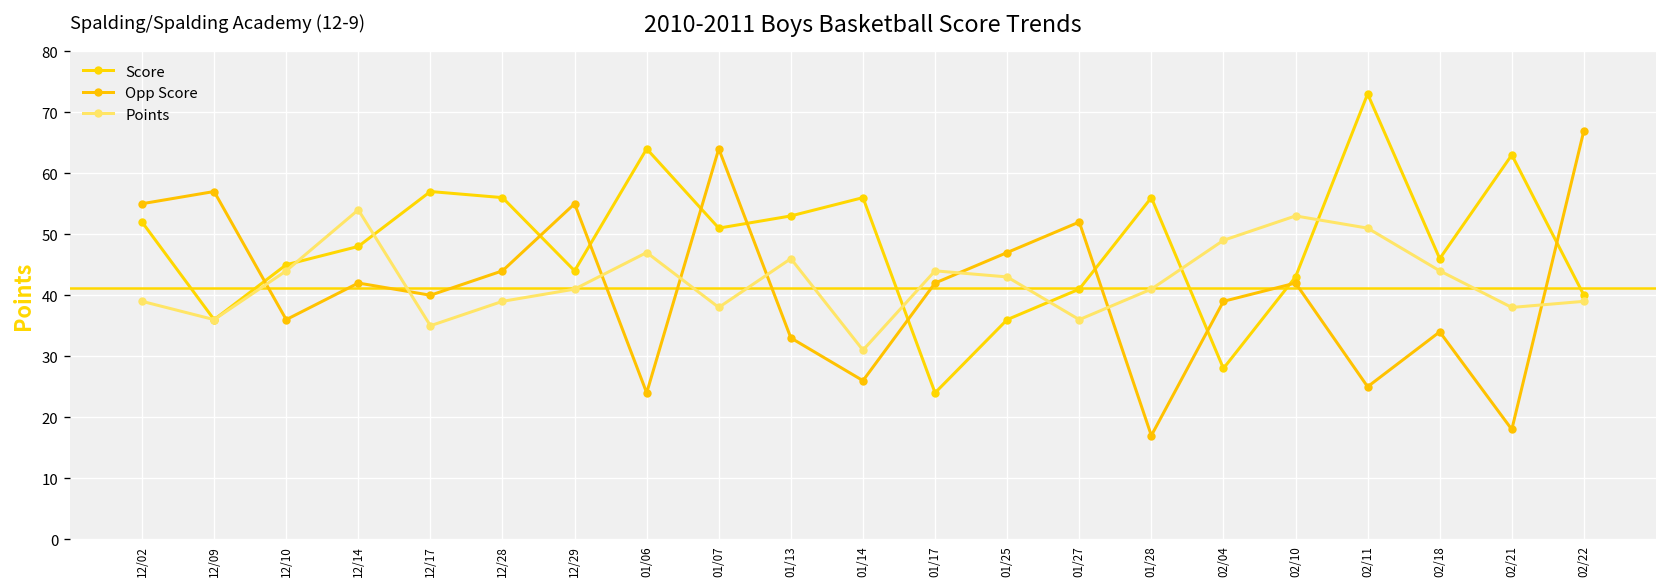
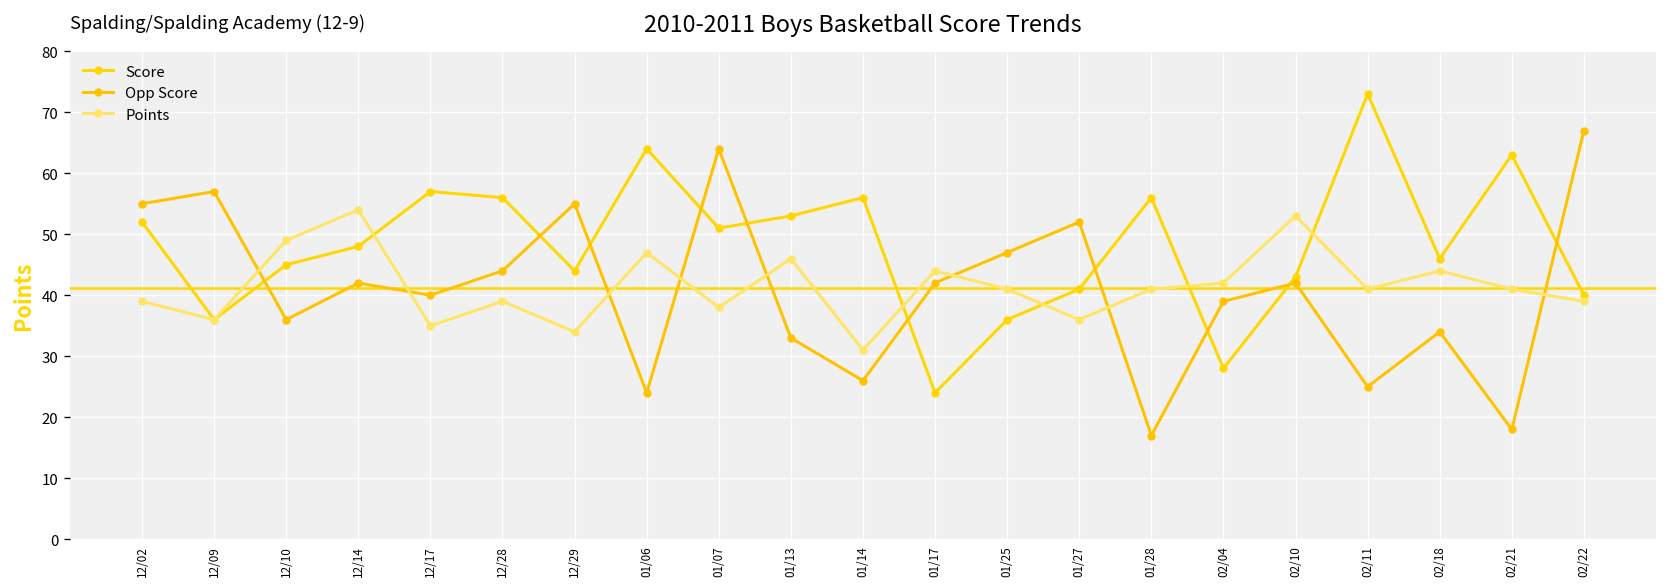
Points, 12/10: 44 -> 49
Points, 12/29: 41 -> 34
Points, 01/25: 43 -> 41
Points, 02/04: 49 -> 42
Points, 02/11: 51 -> 41
Points, 02/21: 38 -> 41
